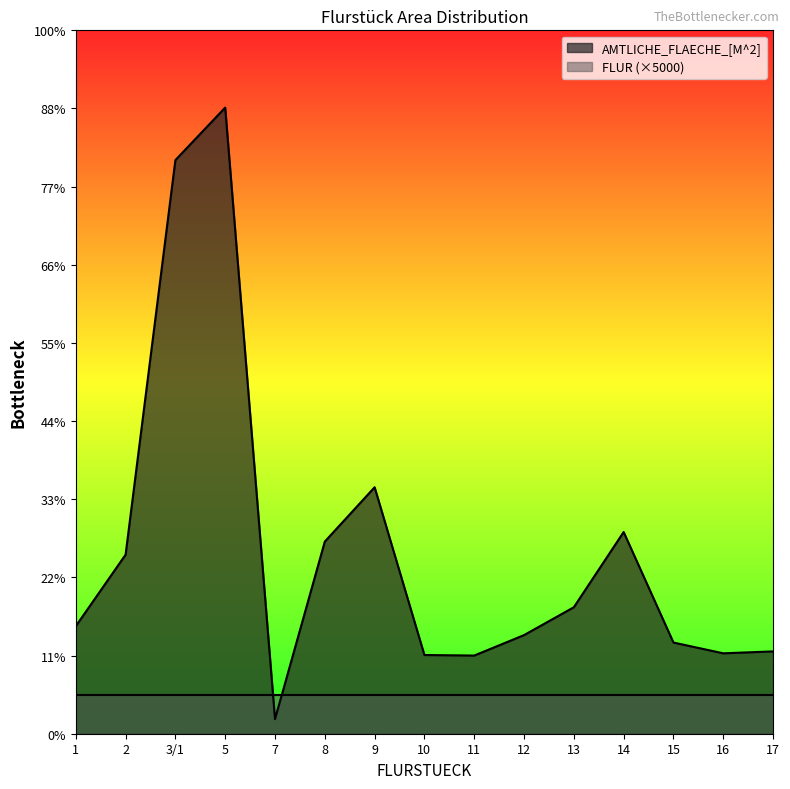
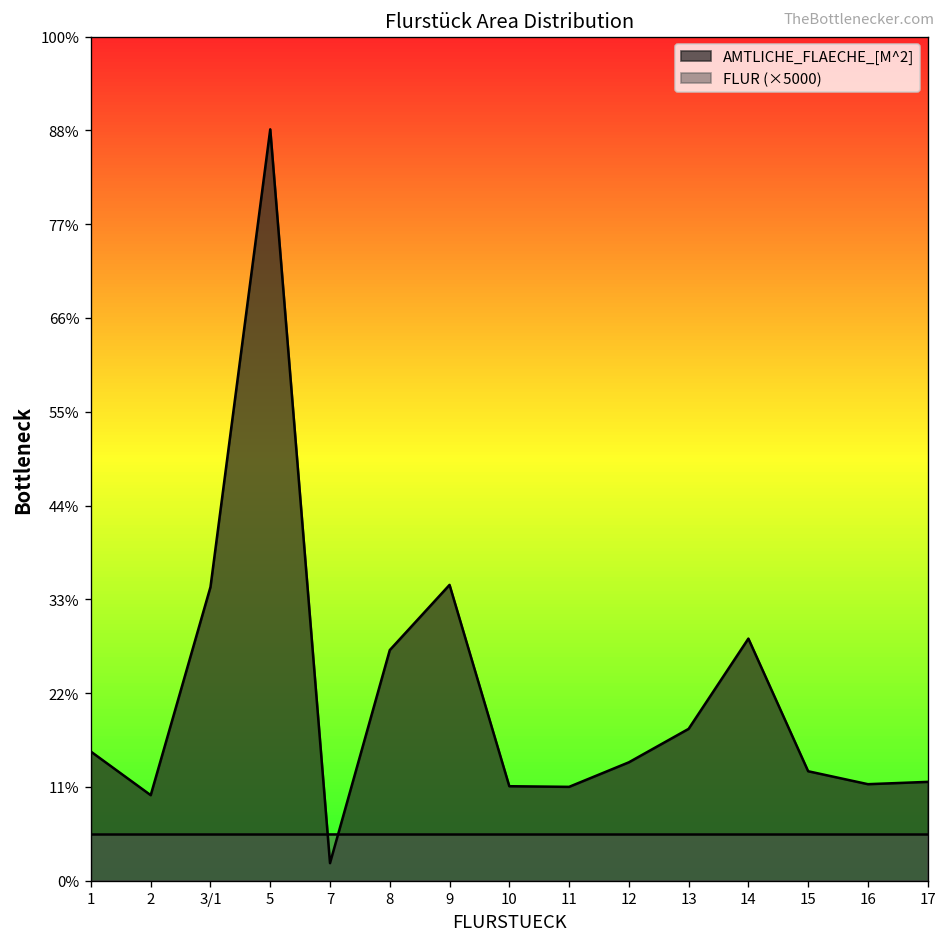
AMTLICHE_FLAECHE_[M^2], 2: 25% -> 10%
AMTLICHE_FLAECHE_[M^2], 3/1: 82% -> 35%
